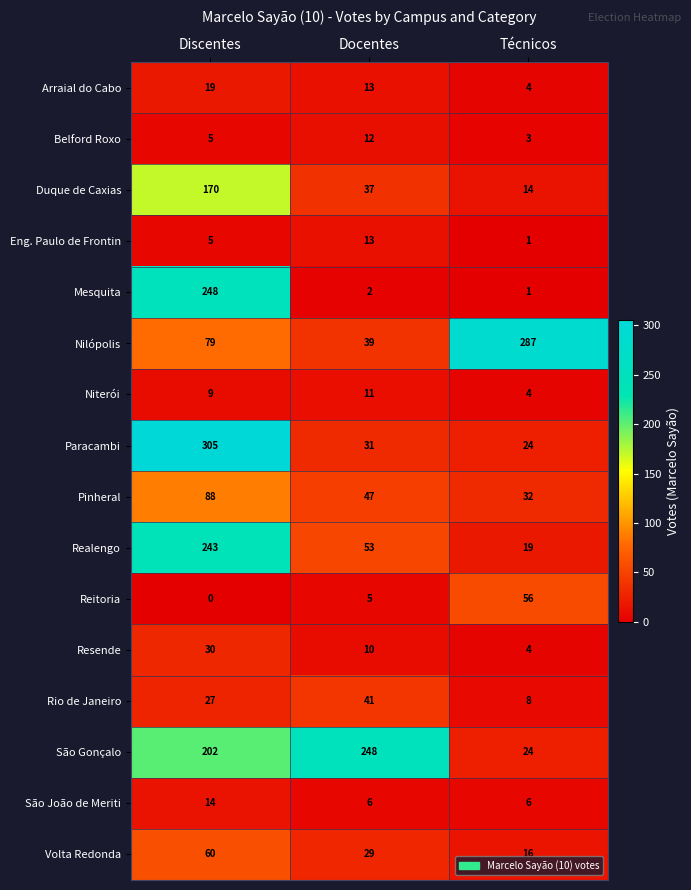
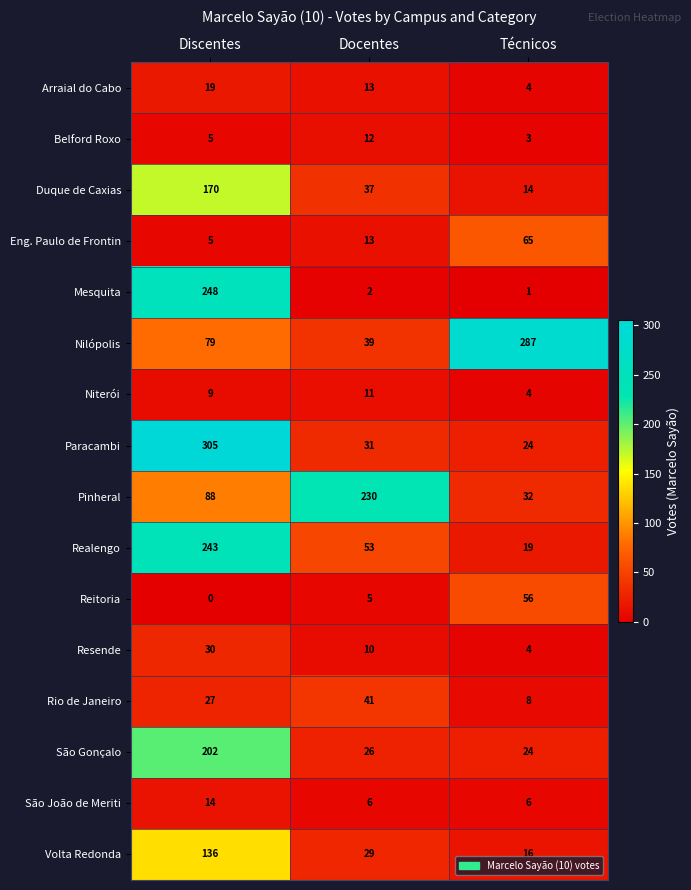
Eng. Paulo de Frontin, Técnicos: 1 -> 65
Pinheral, Docentes: 47 -> 230
São Gonçalo, Docentes: 248 -> 26
Volta Redonda, Discentes: 60 -> 136
